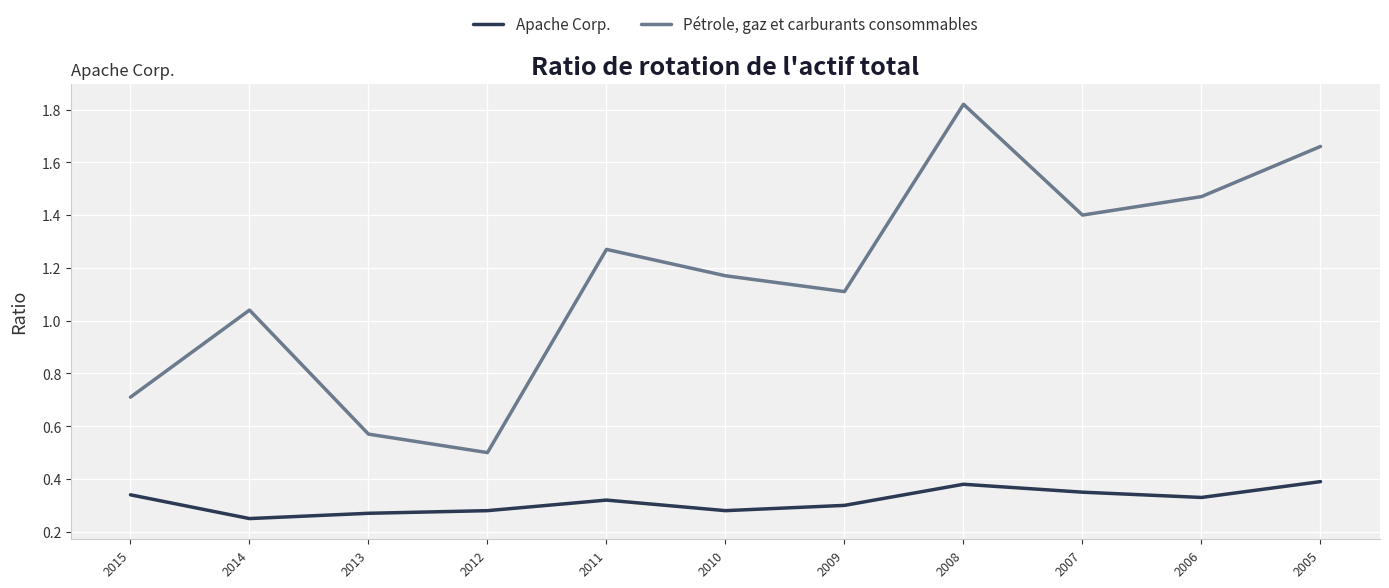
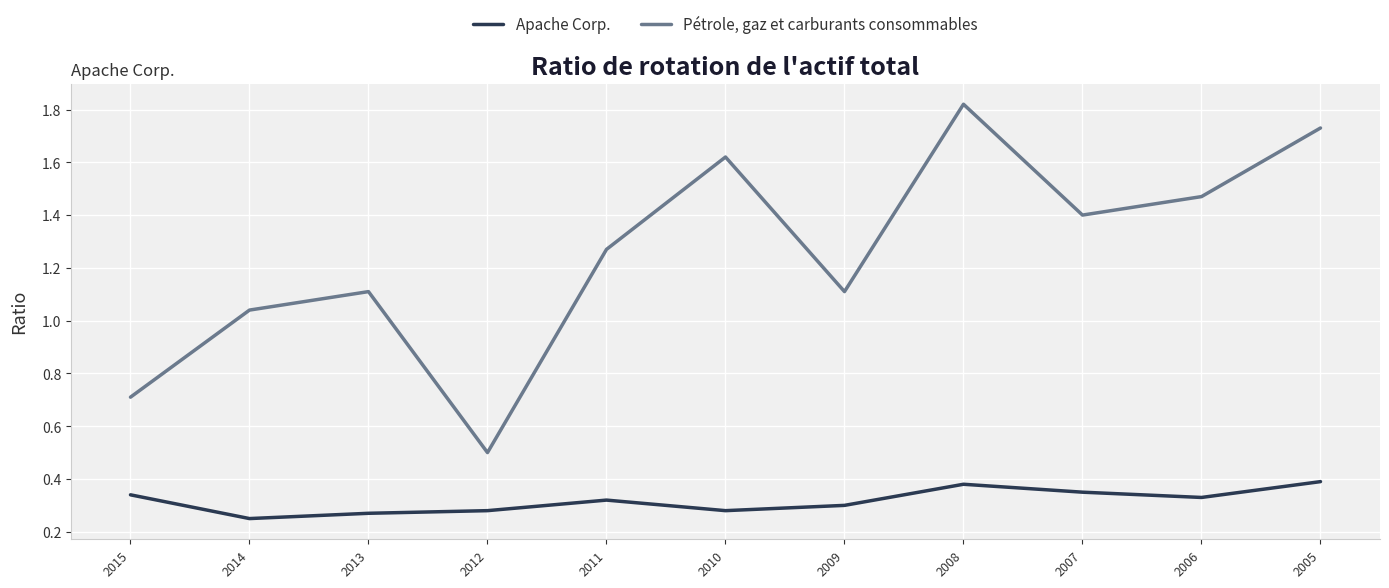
Pétrole, gaz et carburants consommables, 2013: 0.57 -> 1.11
Pétrole, gaz et carburants consommables, 2010: 1.17 -> 1.62
Pétrole, gaz et carburants consommables, 2005: 1.66 -> 1.73
